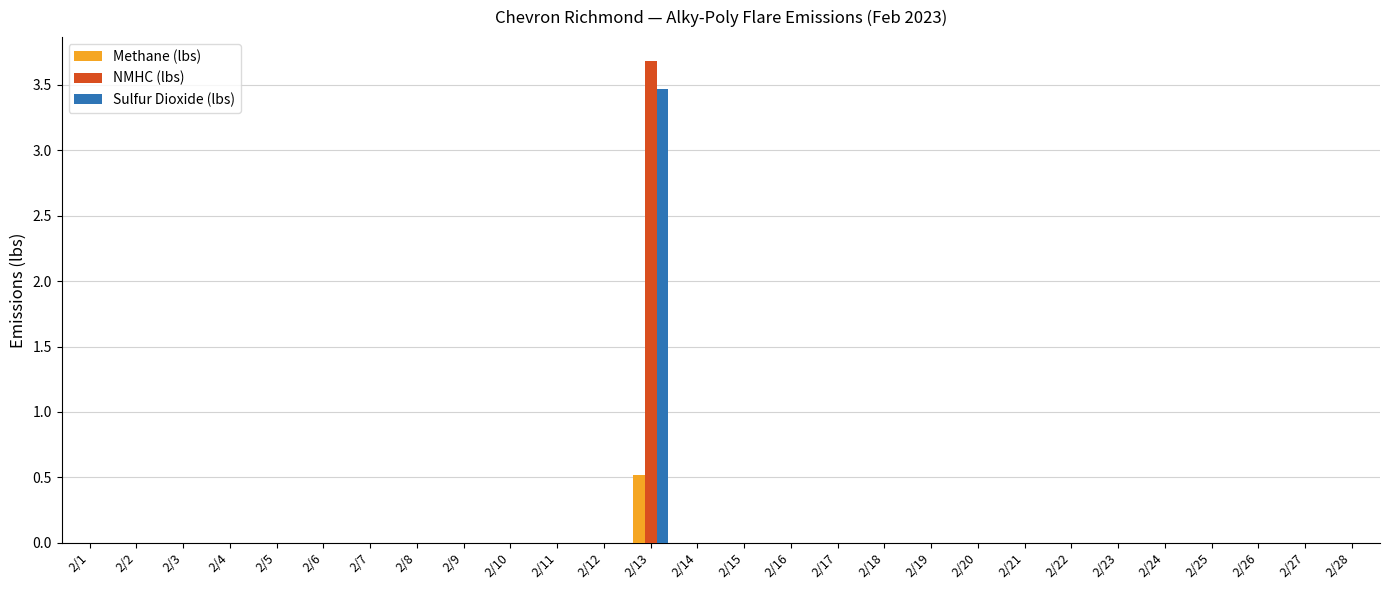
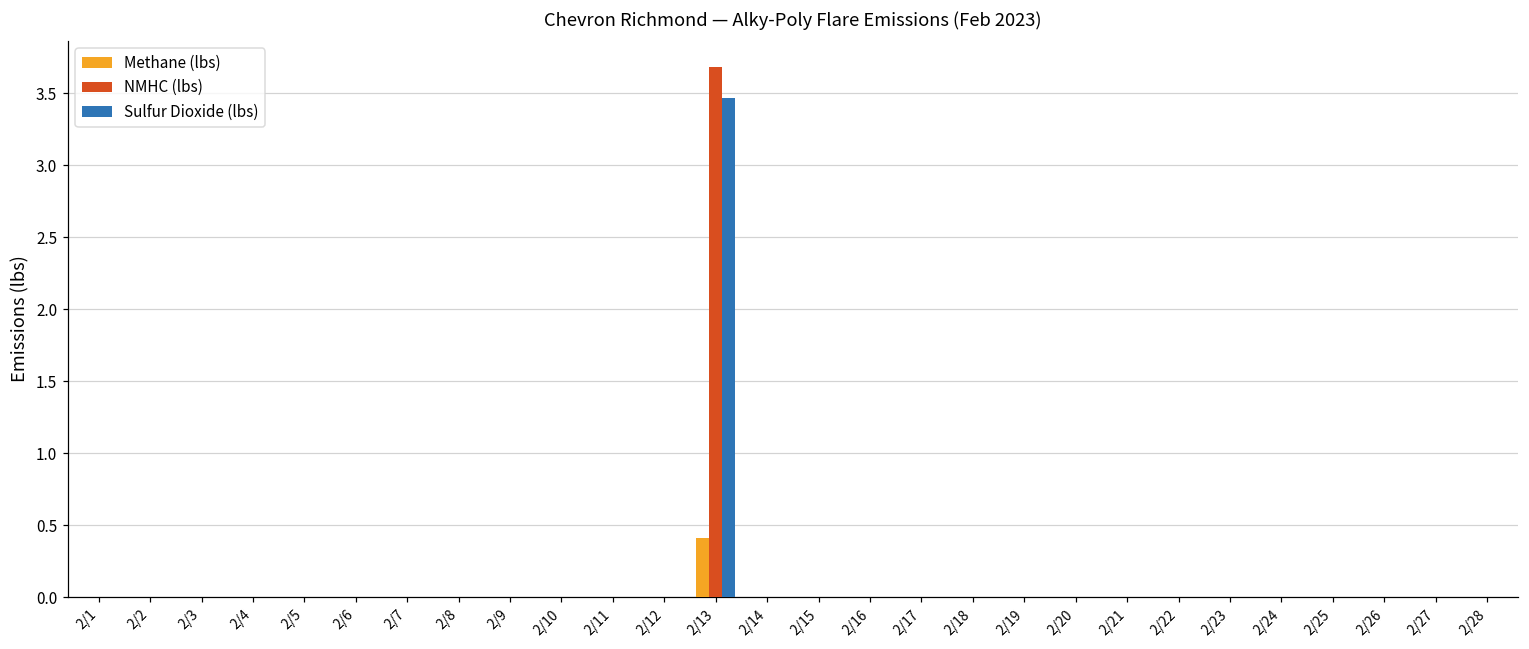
Methane (lbs), 2/13: 0.52 -> 0.41
